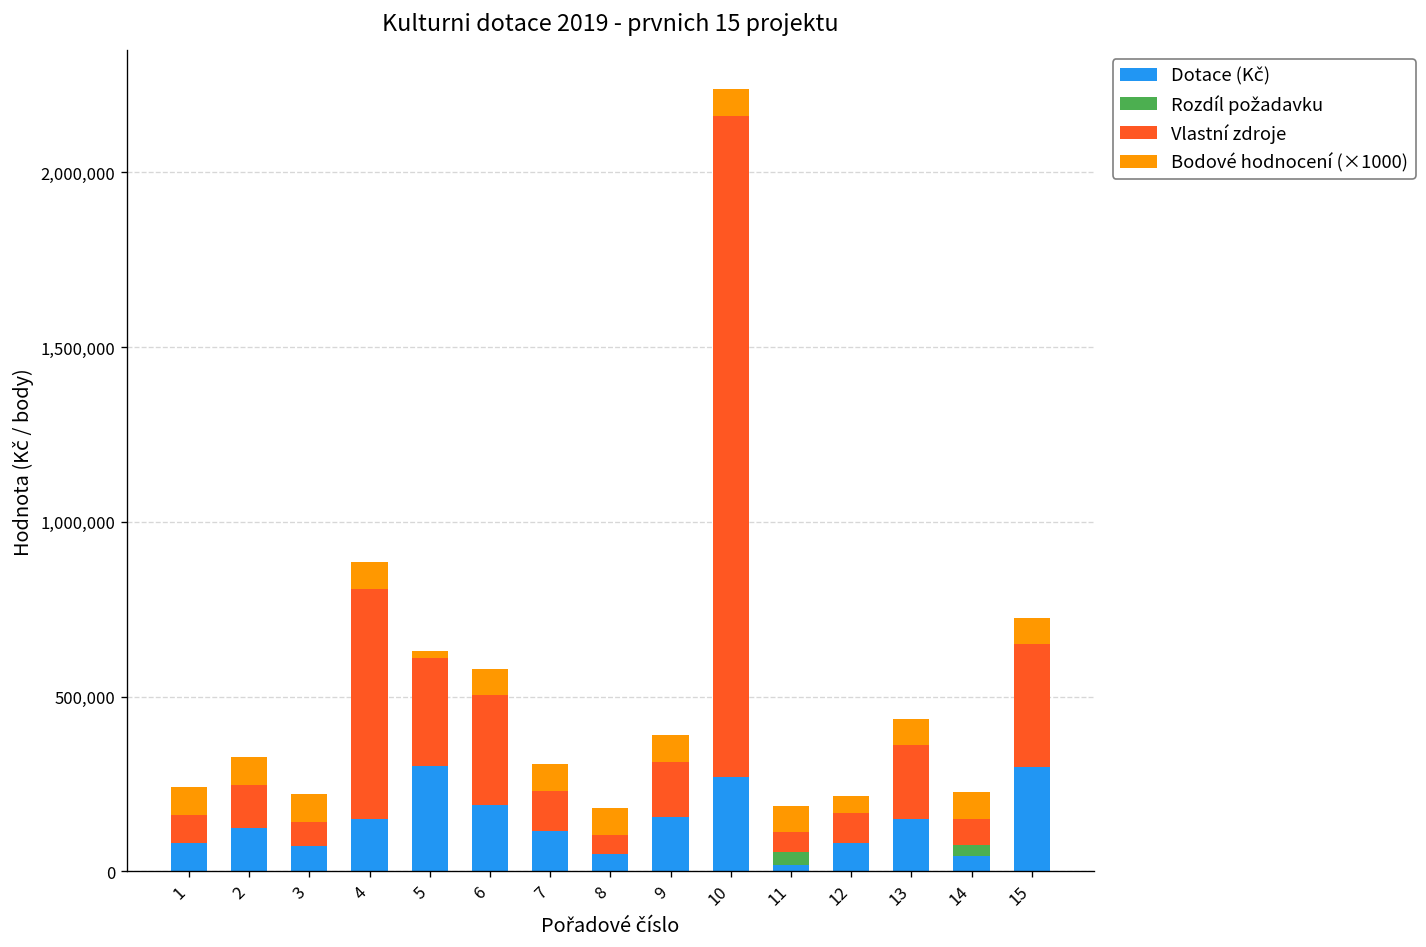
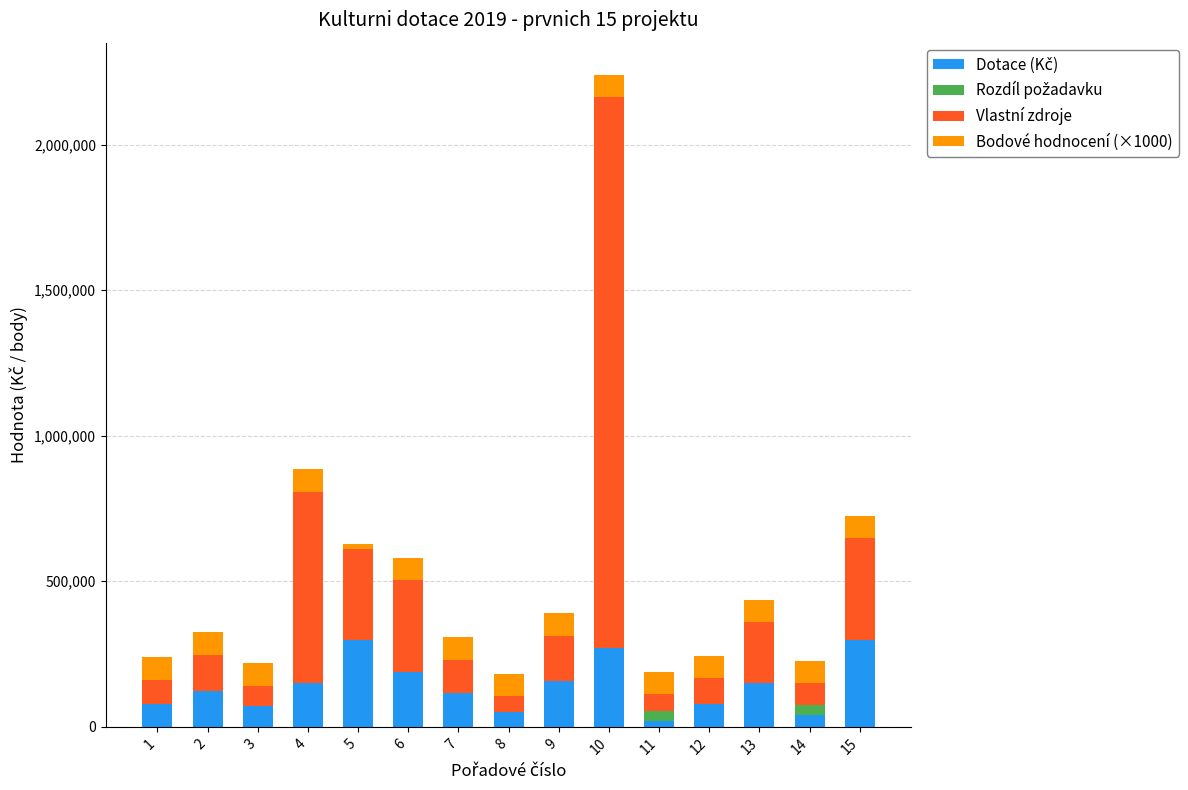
Bodové hodnocení (×1000), 12: 50,000 -> 80,000
